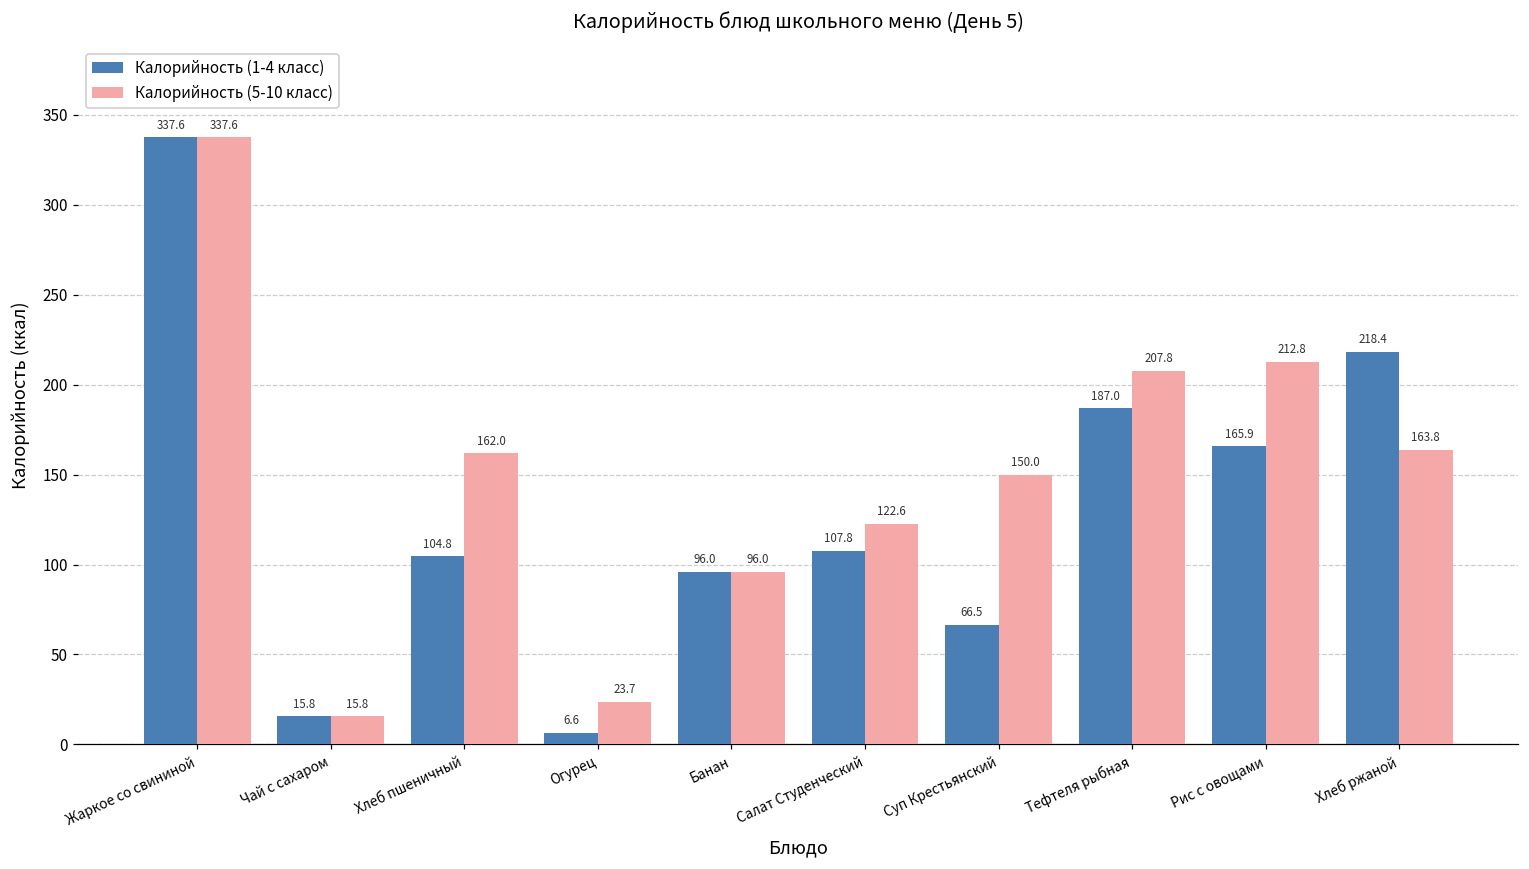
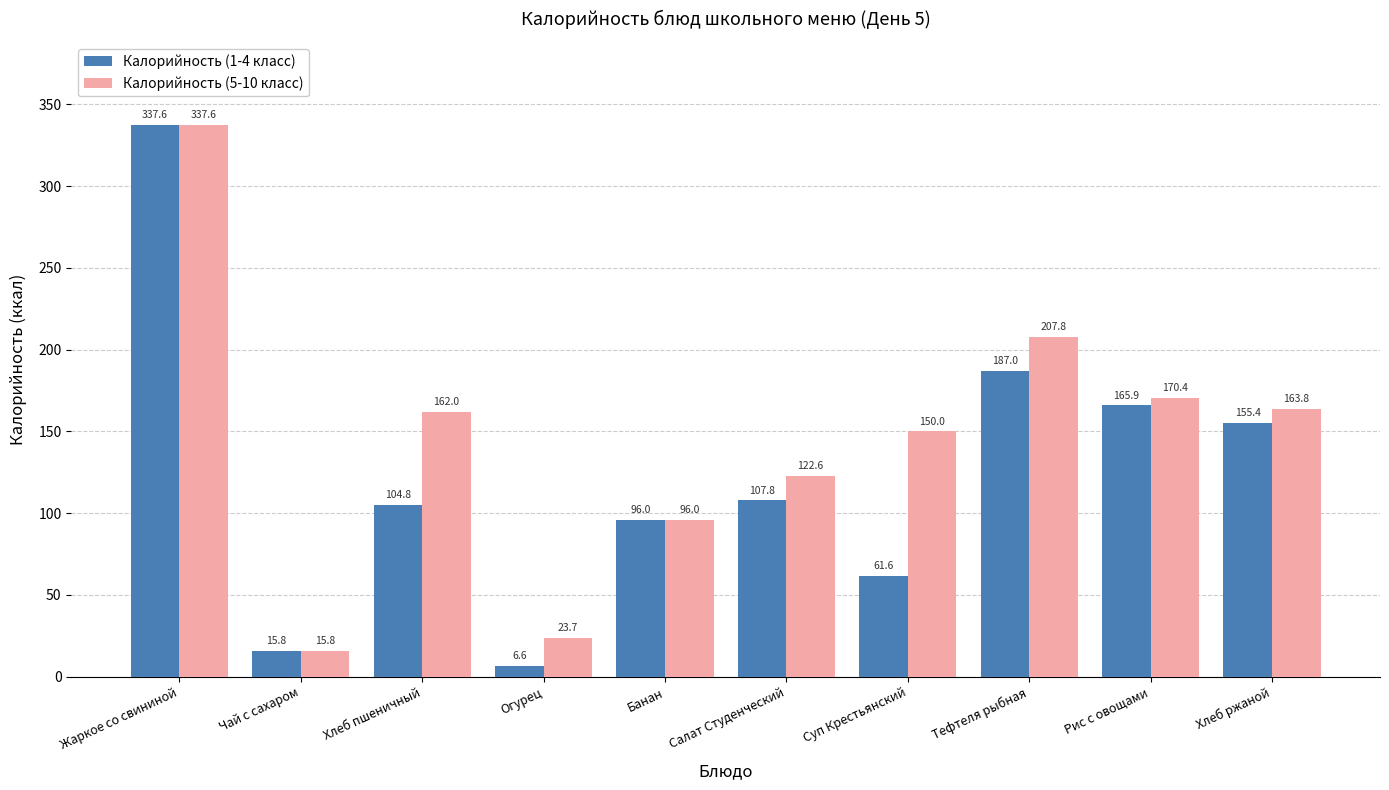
Калорийность (1-4 класс), Суп Крестьянский: 66.5 -> 61.6
Калорийность (5-10 класс), Рис с овощами: 212.8 -> 170.4
Калорийность (1-4 класс), Хлеб ржаной: 218.4 -> 155.4
